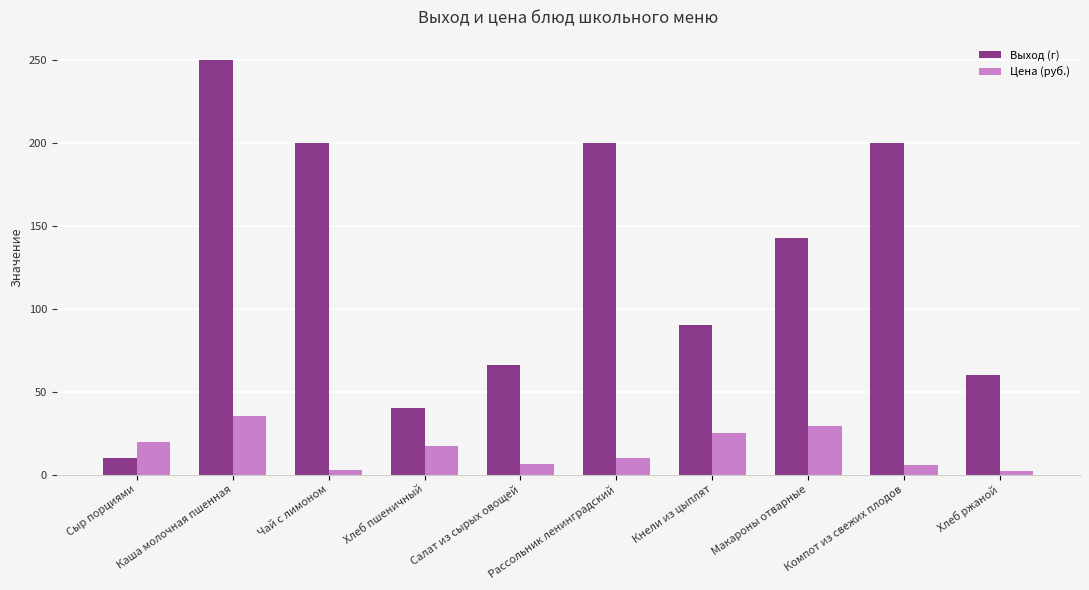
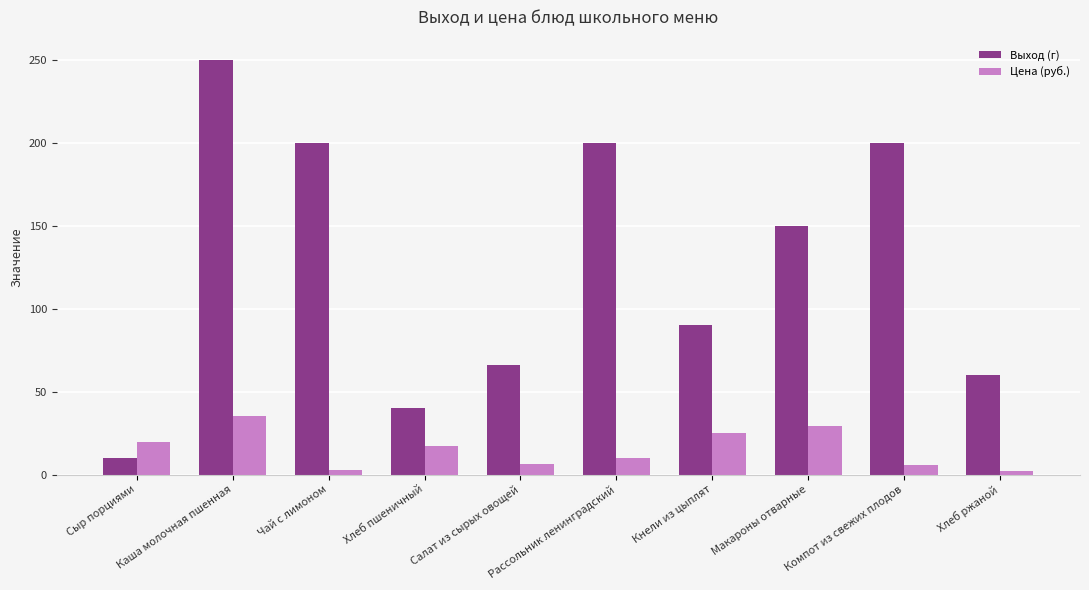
Выход (г), Макароны отварные: 143 -> 150
